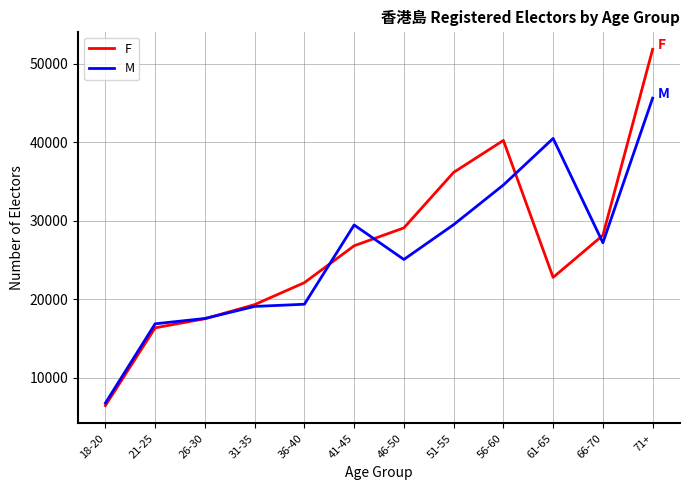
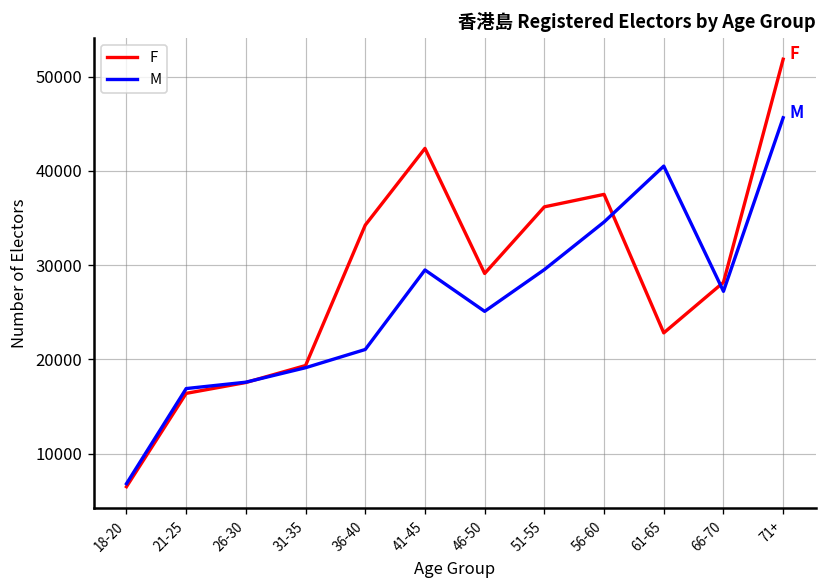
F, 36-40: 22000 -> 34000
M, 36-40: 19000 -> 21000
F, 41-45: 27000 -> 42000
F, 56-60: 40000 -> 37000
